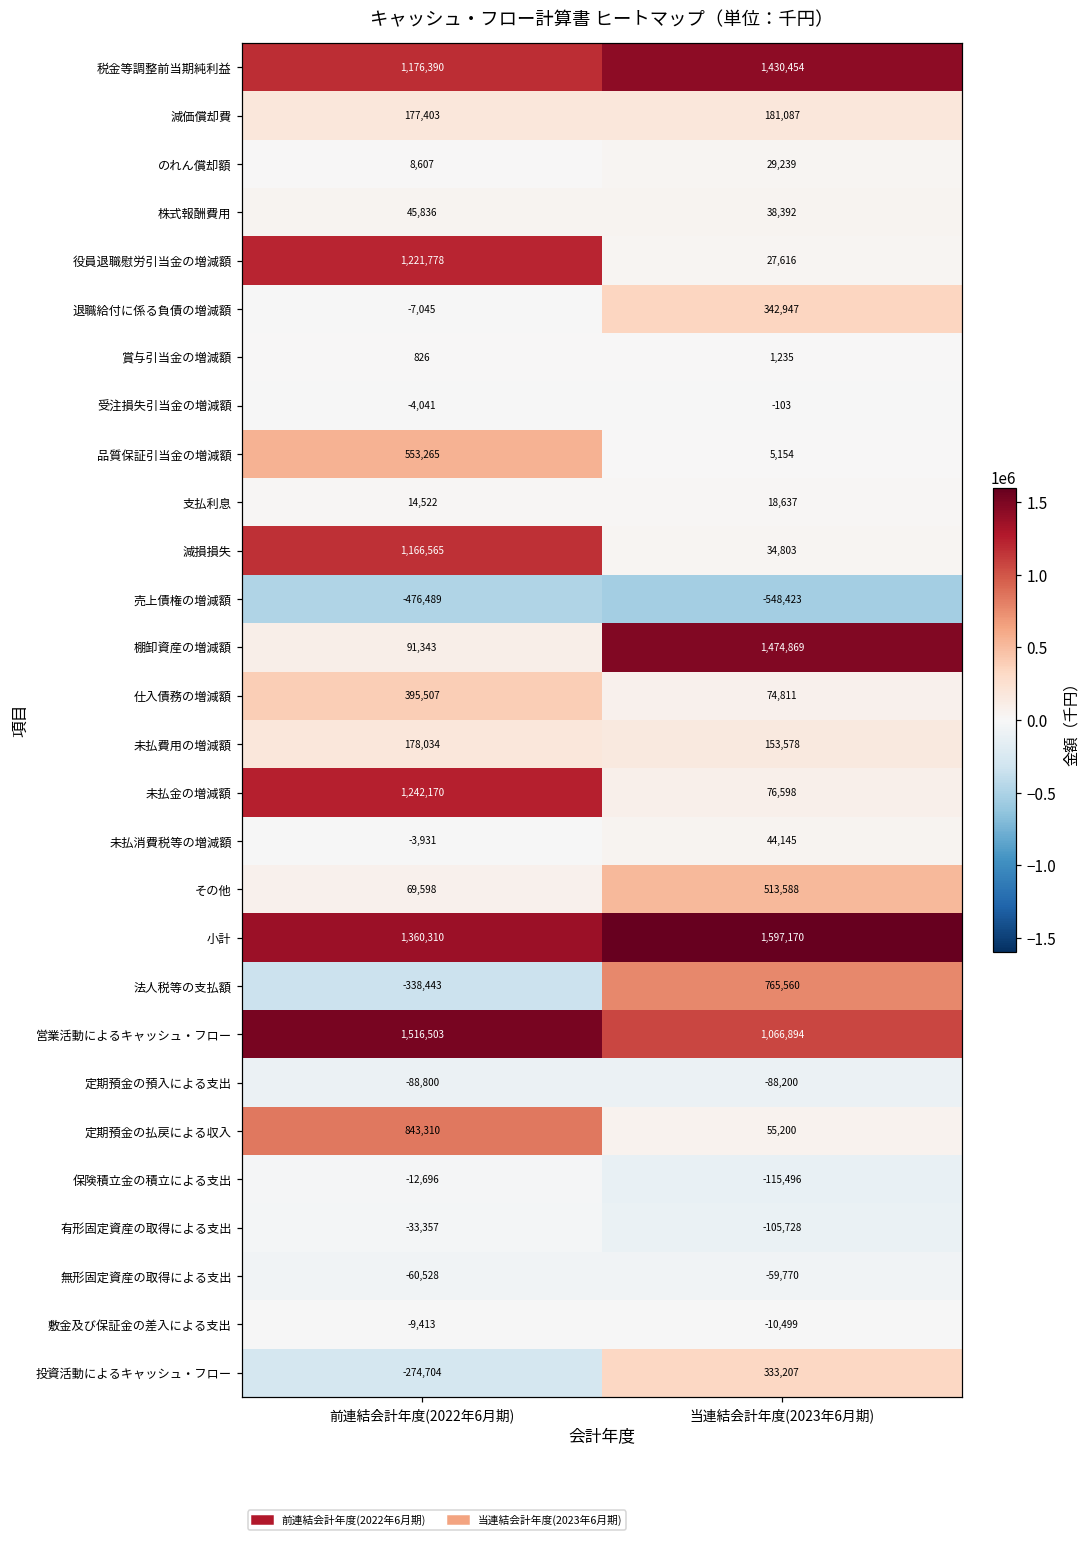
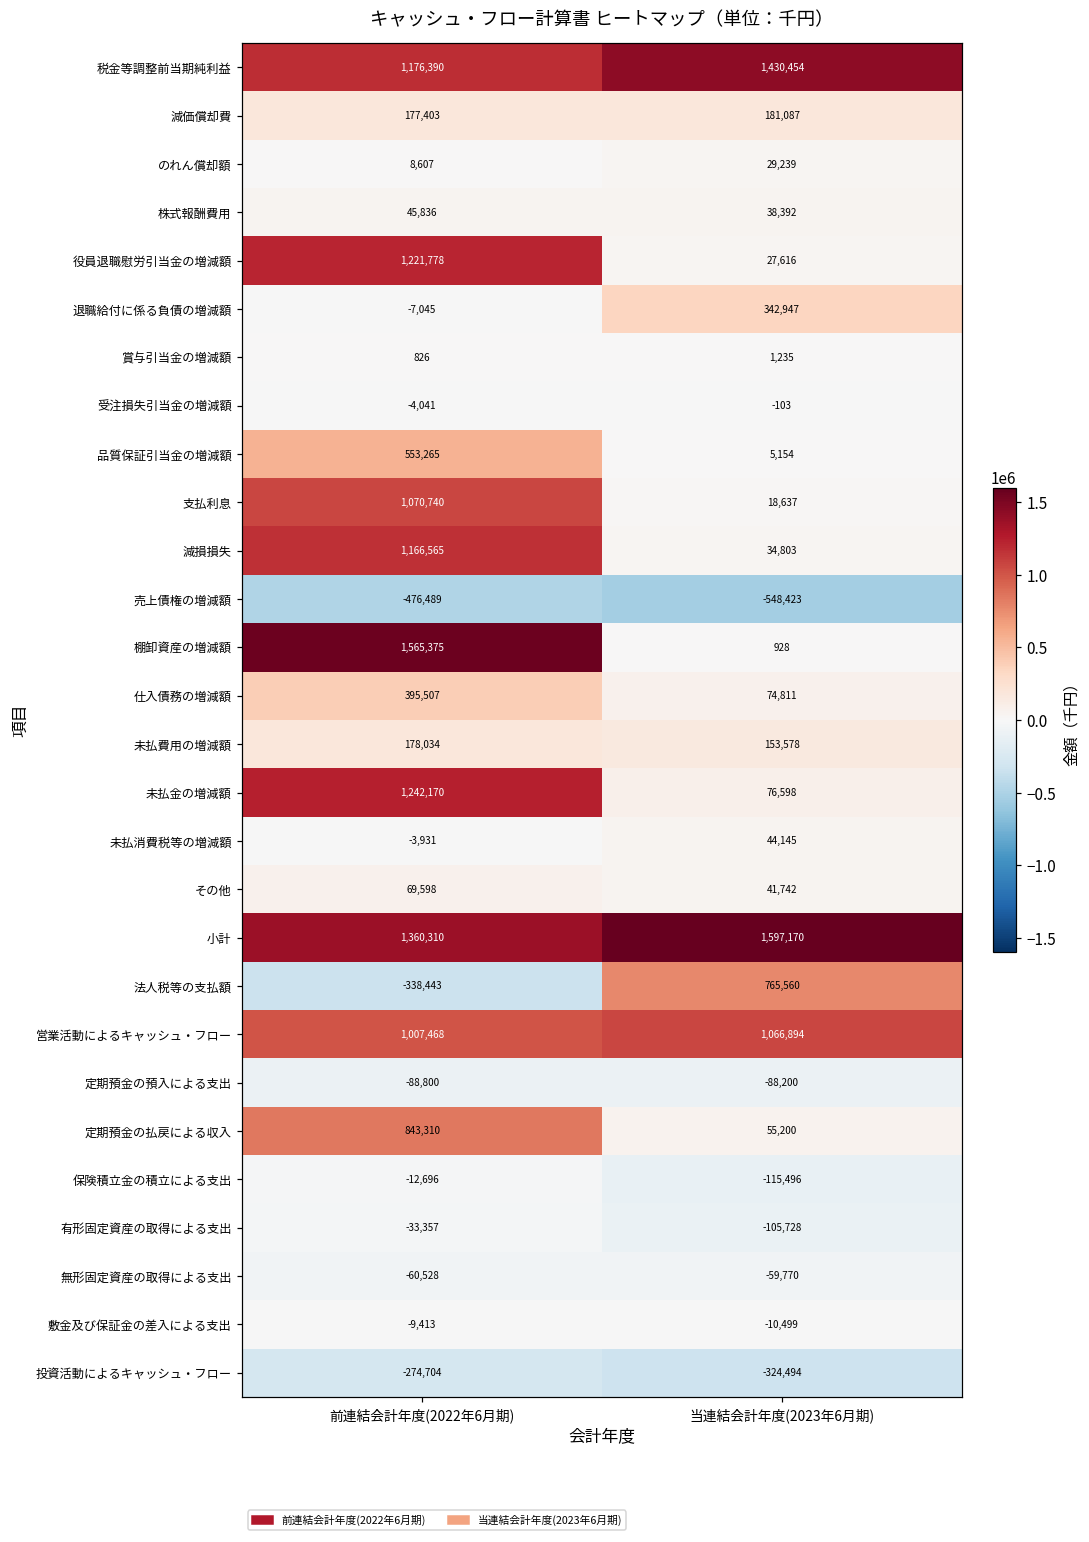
支払利息, 前連結会計年度(2022年6月期): 14,522 -> 1,070,740
棚卸資産の増減額, 前連結会計年度(2022年6月期): 91,343 -> 1,565,375
棚卸資産の増減額, 当連結会計年度(2023年6月期): 1,474,869 -> 928
その他, 当連結会計年度(2023年6月期): 513,588 -> 41,742
営業活動によるキャッシュ・フロー, 前連結会計年度(2022年6月期): 1,516,503 -> 1,007,468
投資活動によるキャッシュ・フロー, 当連結会計年度(2023年6月期): 333,207 -> -324,494
